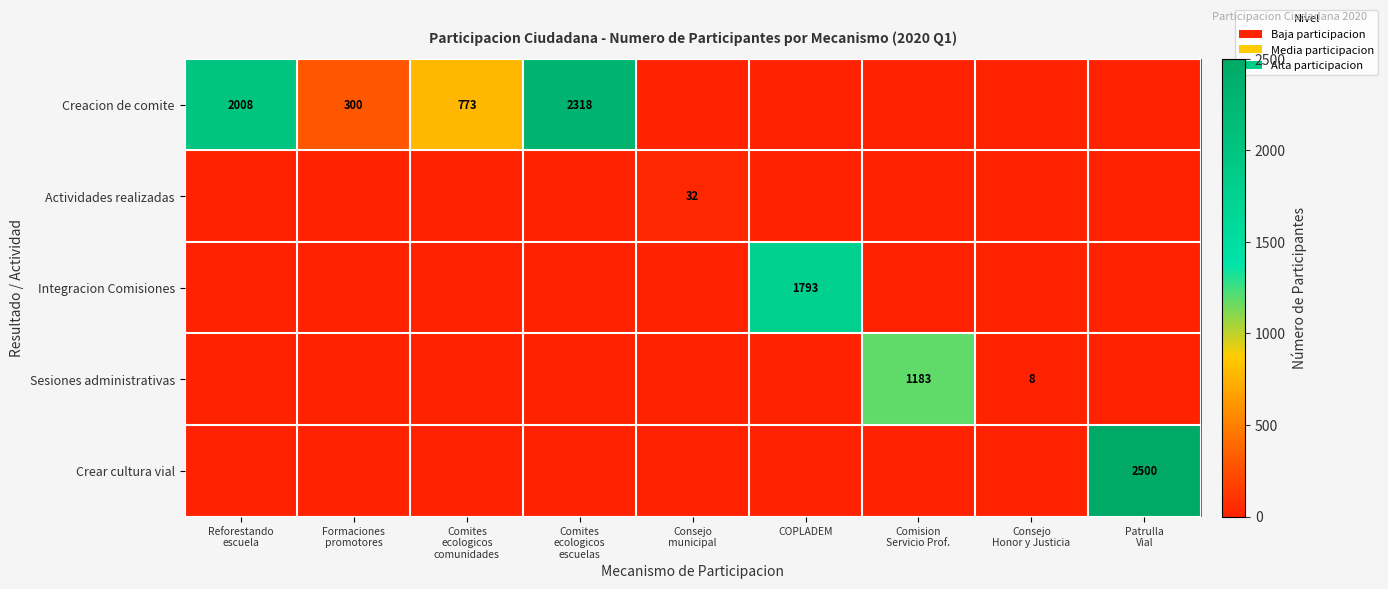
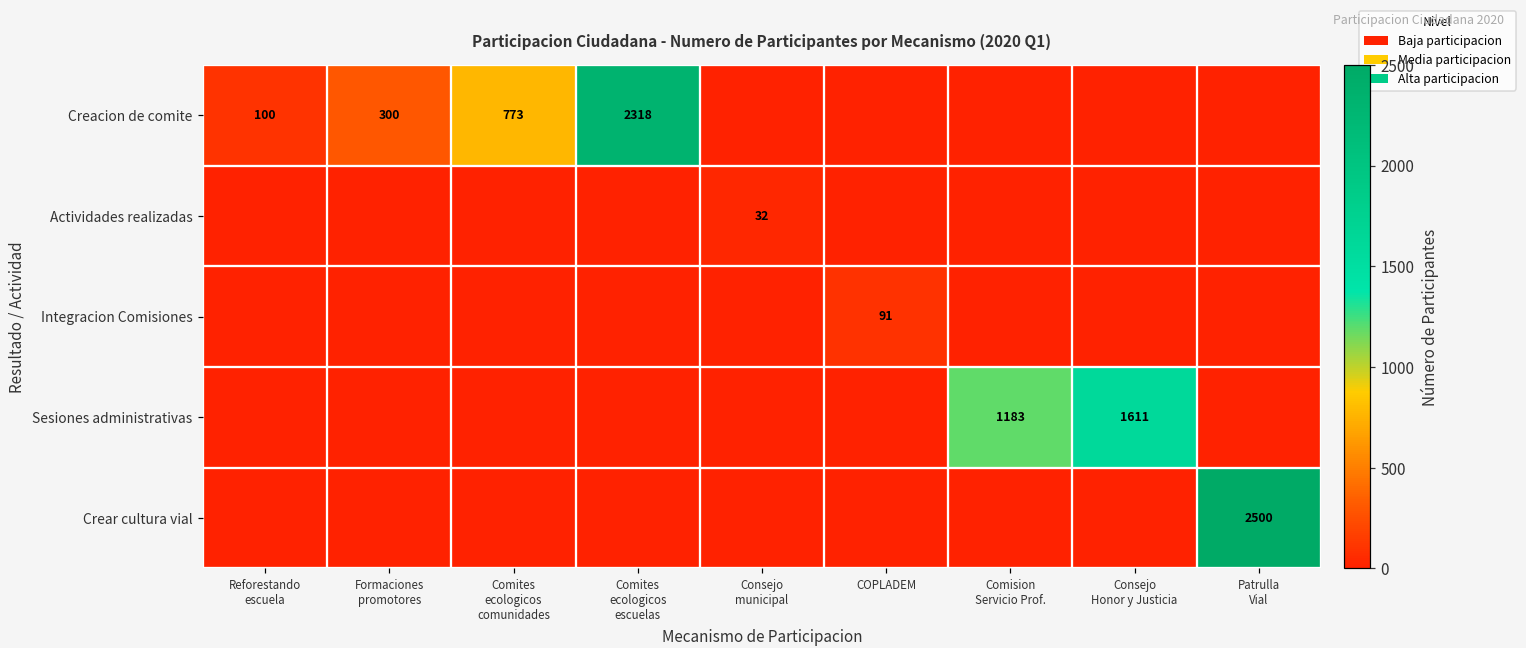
Creacion de comite, Reforestando escuela: 2008 -> 100
Integracion Comisiones, COPLADEM: 1793 -> 91
Sesiones administrativas, Consejo Honor y Justicia: 8 -> 1611
